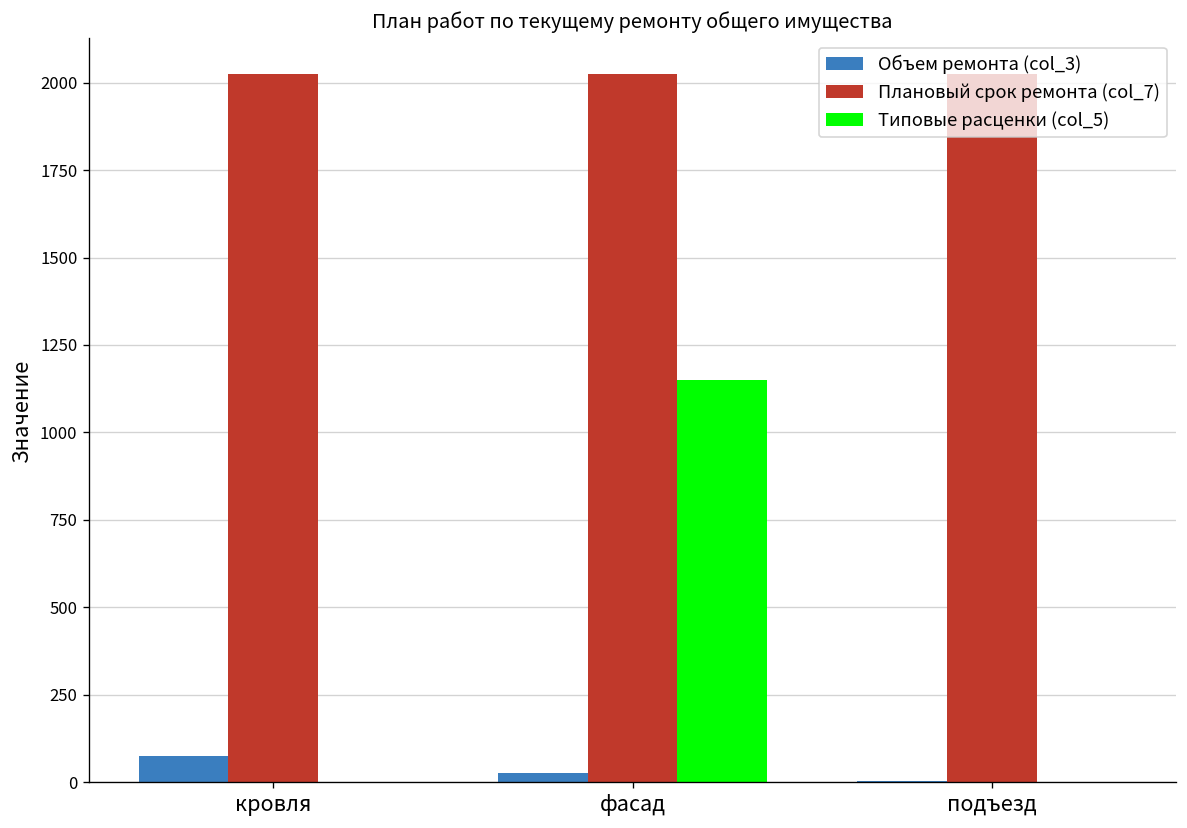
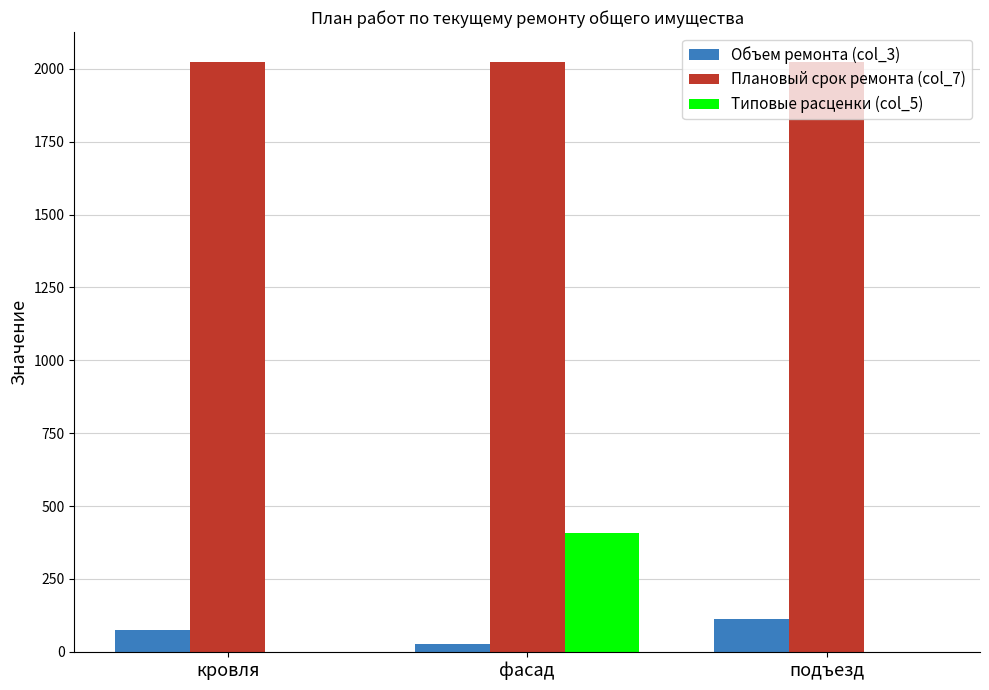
Типовые расценки (col_5), фасад: 1150 -> 410
Объем ремонта (col_3), подъезд: 0 -> 110
